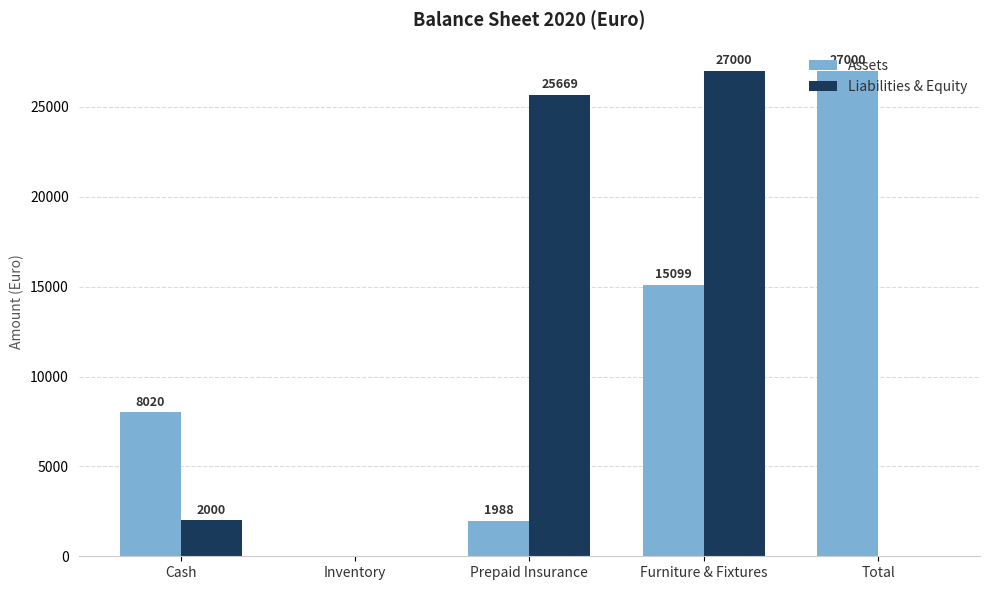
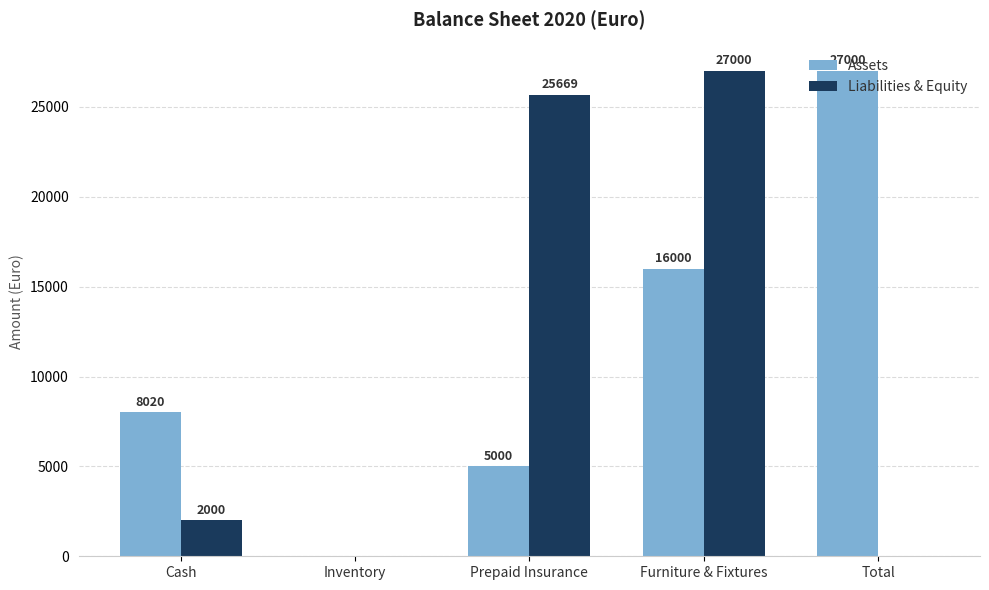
Assets, Prepaid Insurance: 1988 -> 5000
Assets, Furniture & Fixtures: 15099 -> 16000
